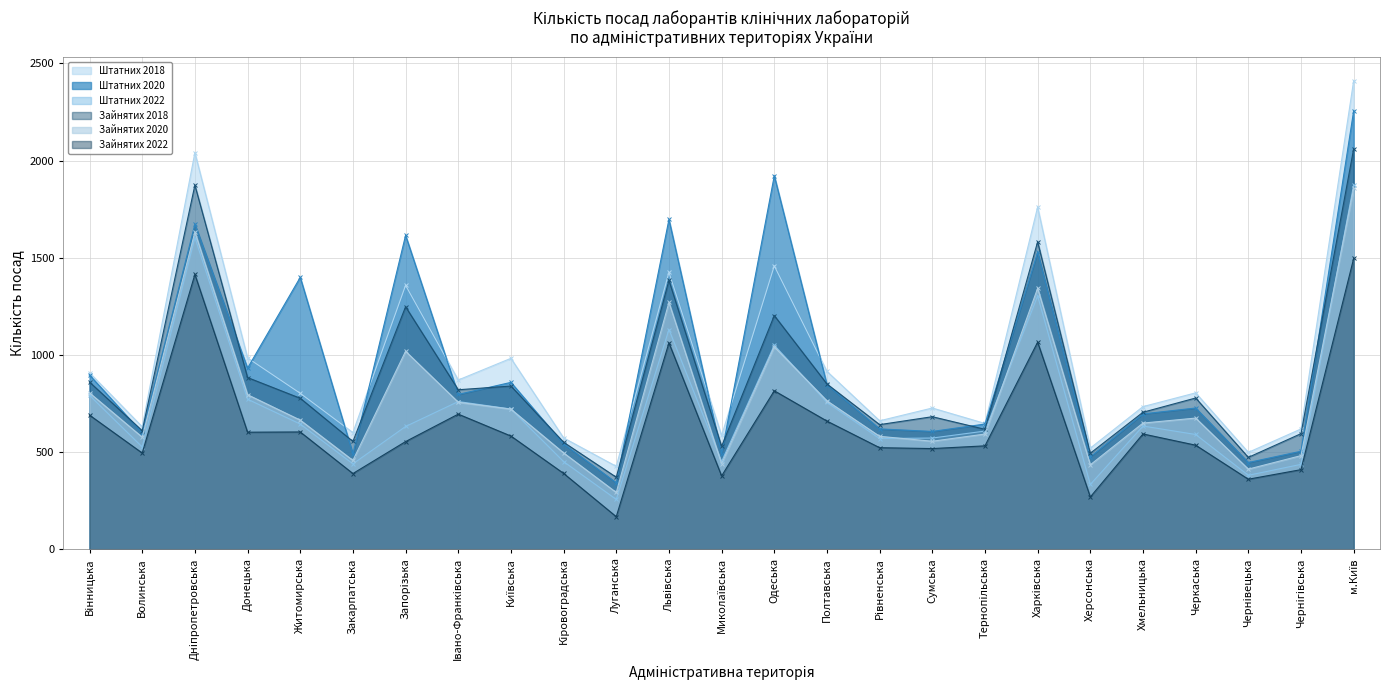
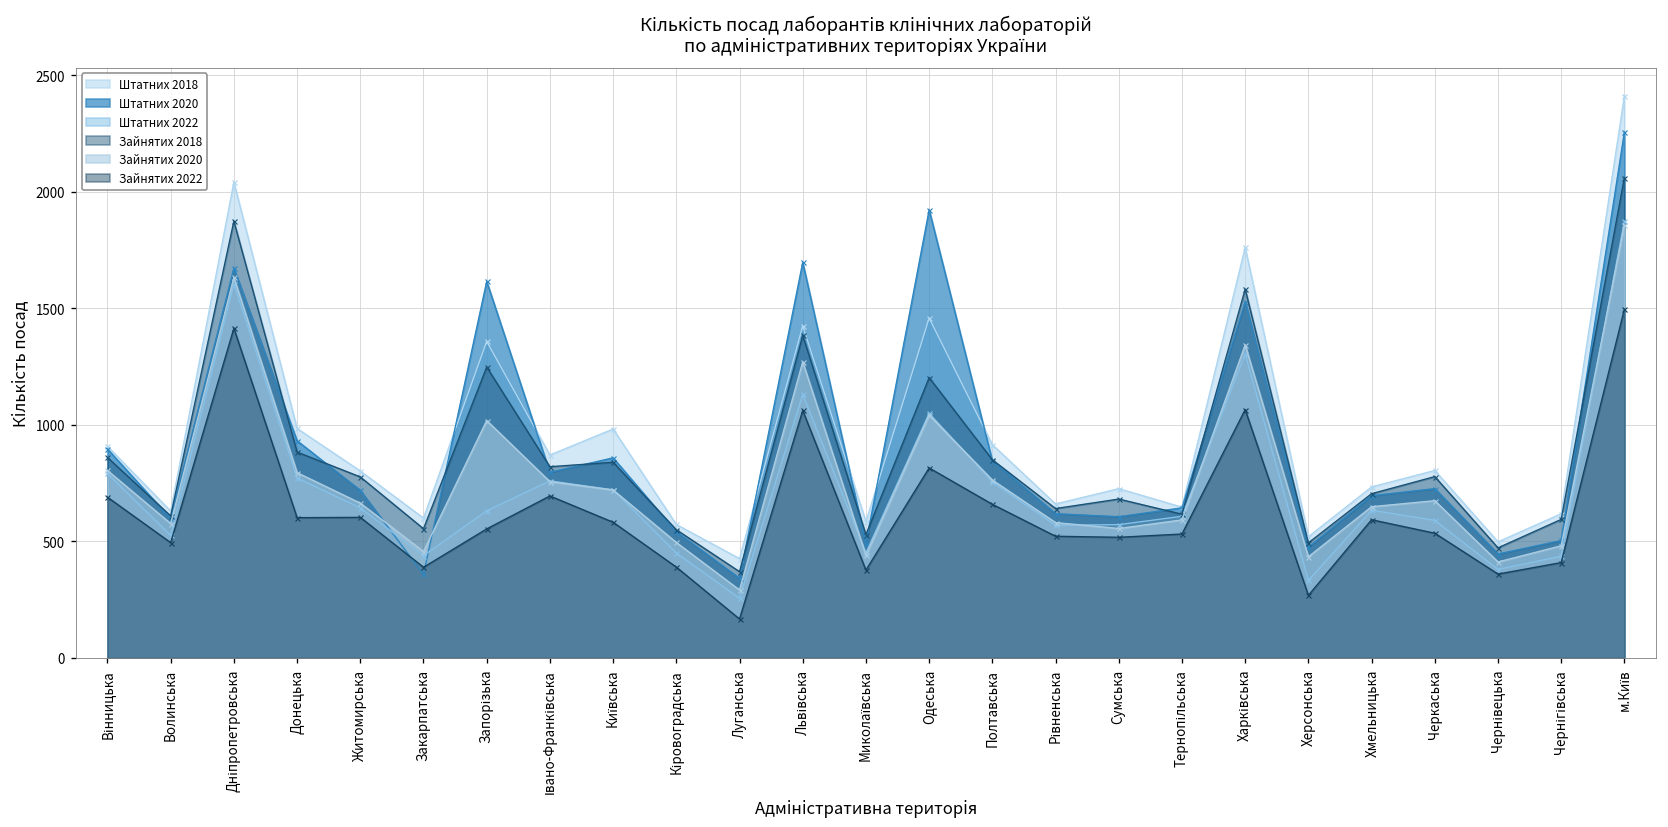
Штатних 2020, Житомирська: 1400 -> 720
Штатних 2020, Закарпатська: 490 -> 360
